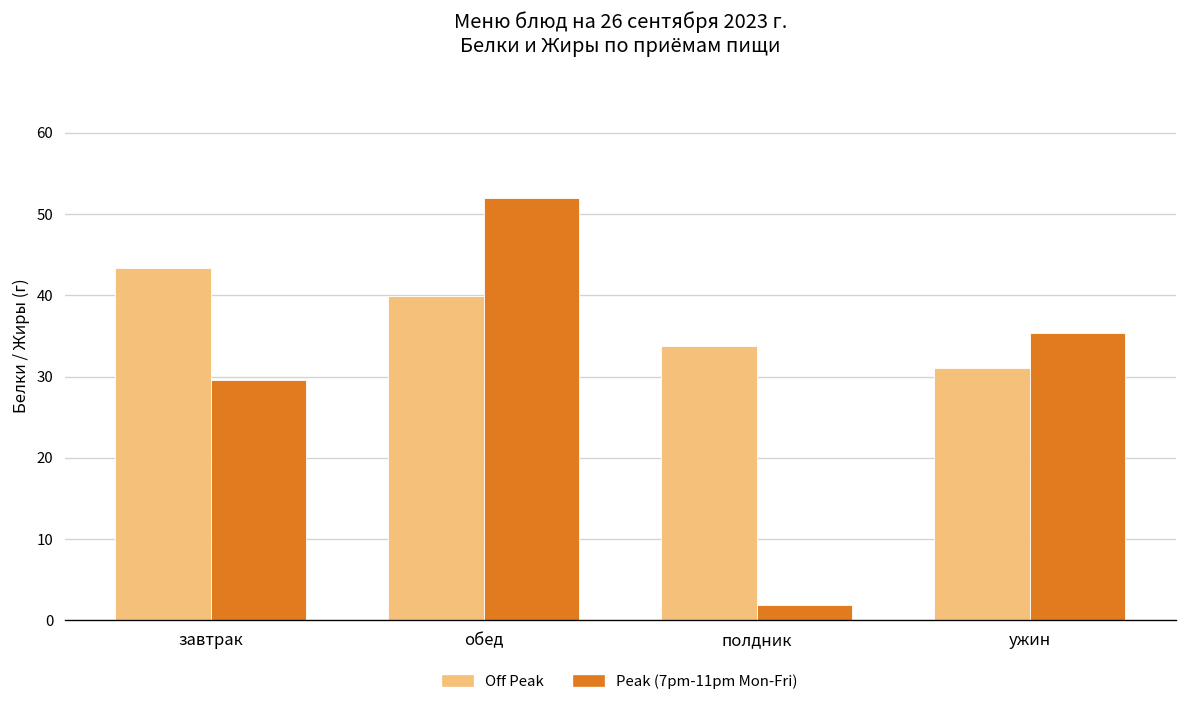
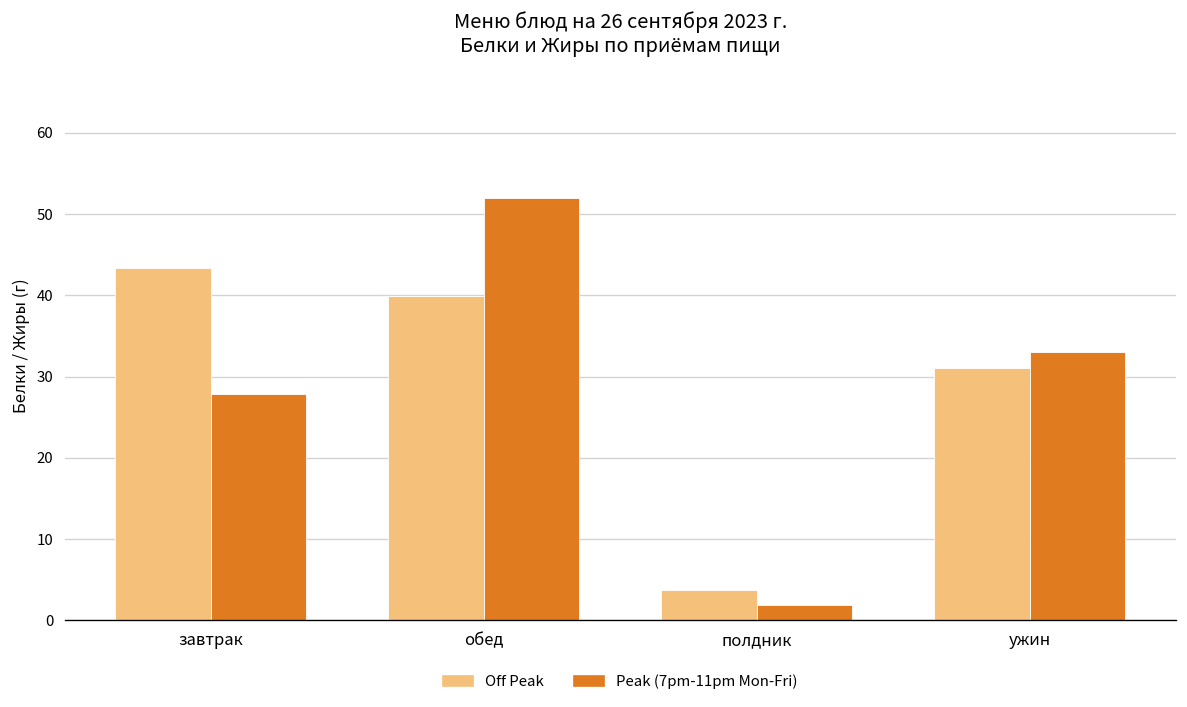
Peak (7pm-11pm Mon-Fri), завтрак: 30 -> 28
Off Peak, полдник: 34 -> 4
Peak (7pm-11pm Mon-Fri), ужин: 35 -> 33
